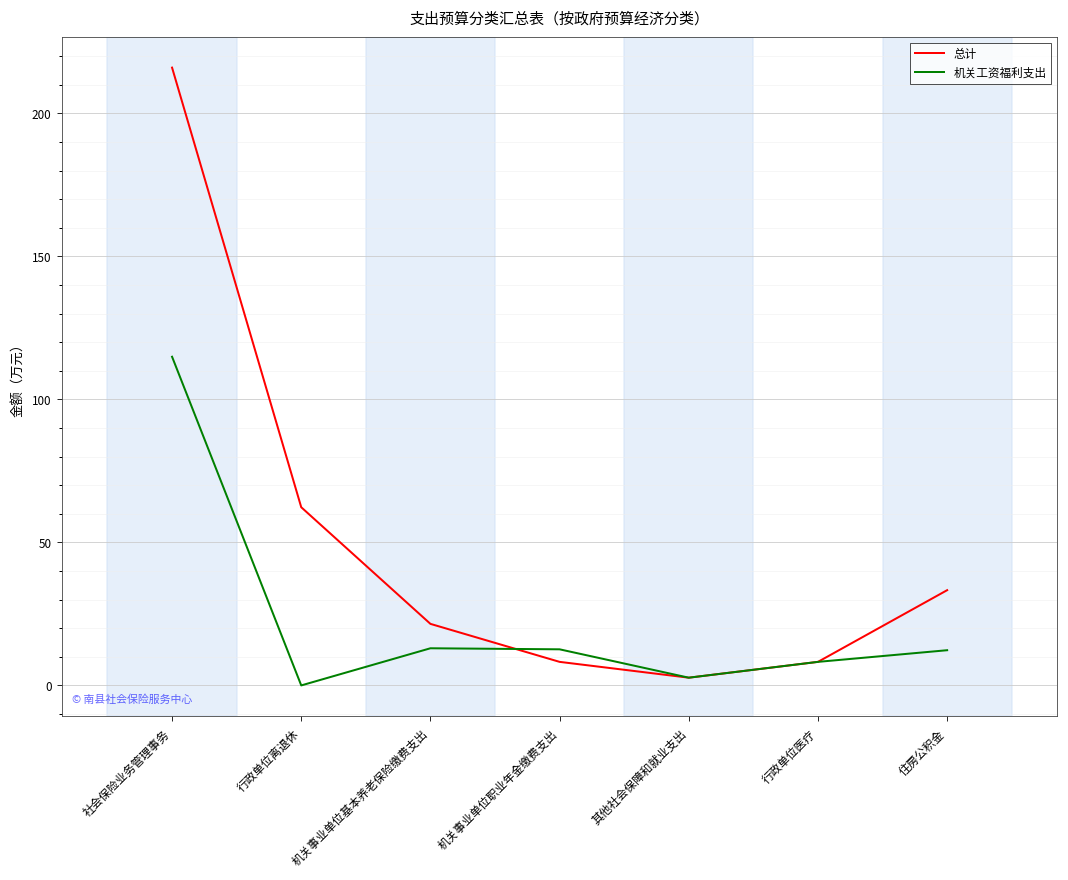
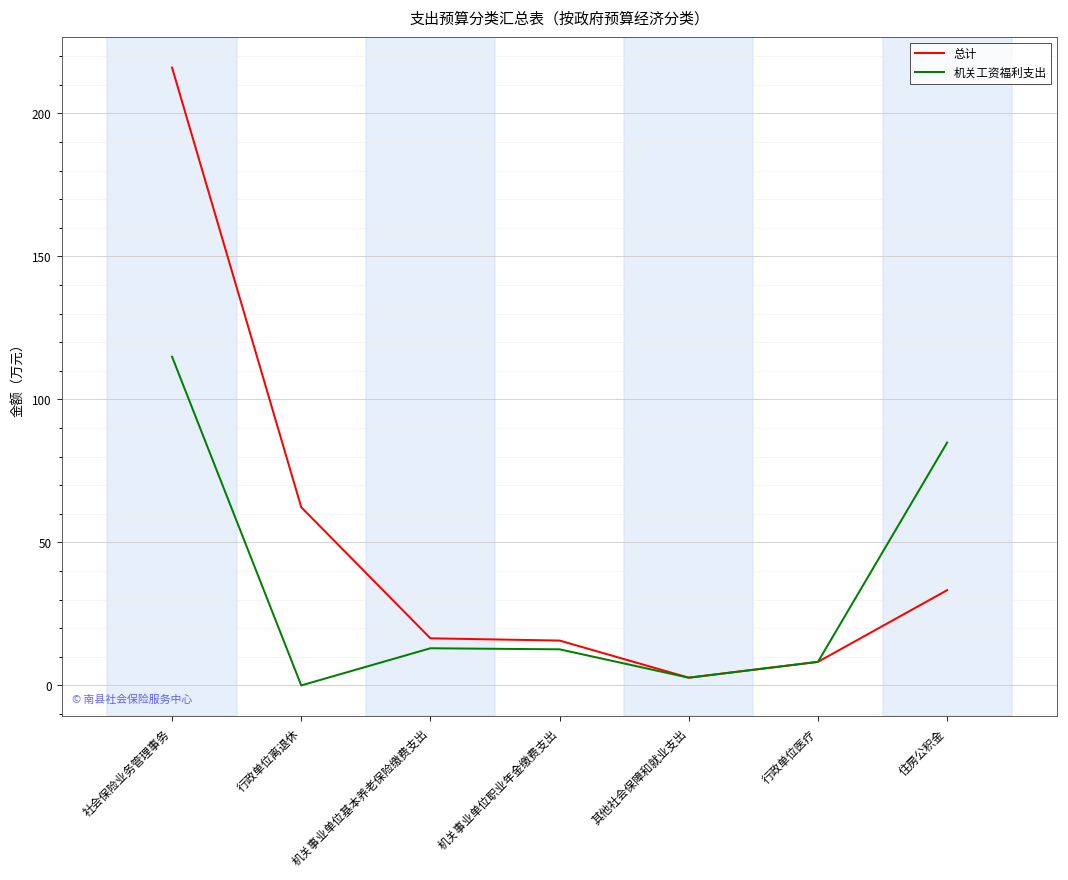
总计, 机关事业单位基本养老保险缴费支出: 22 -> 16
总计, 机关事业单位职业年金缴费支出: 8 -> 16
机关工资福利支出, 住房公积金: 12 -> 85
